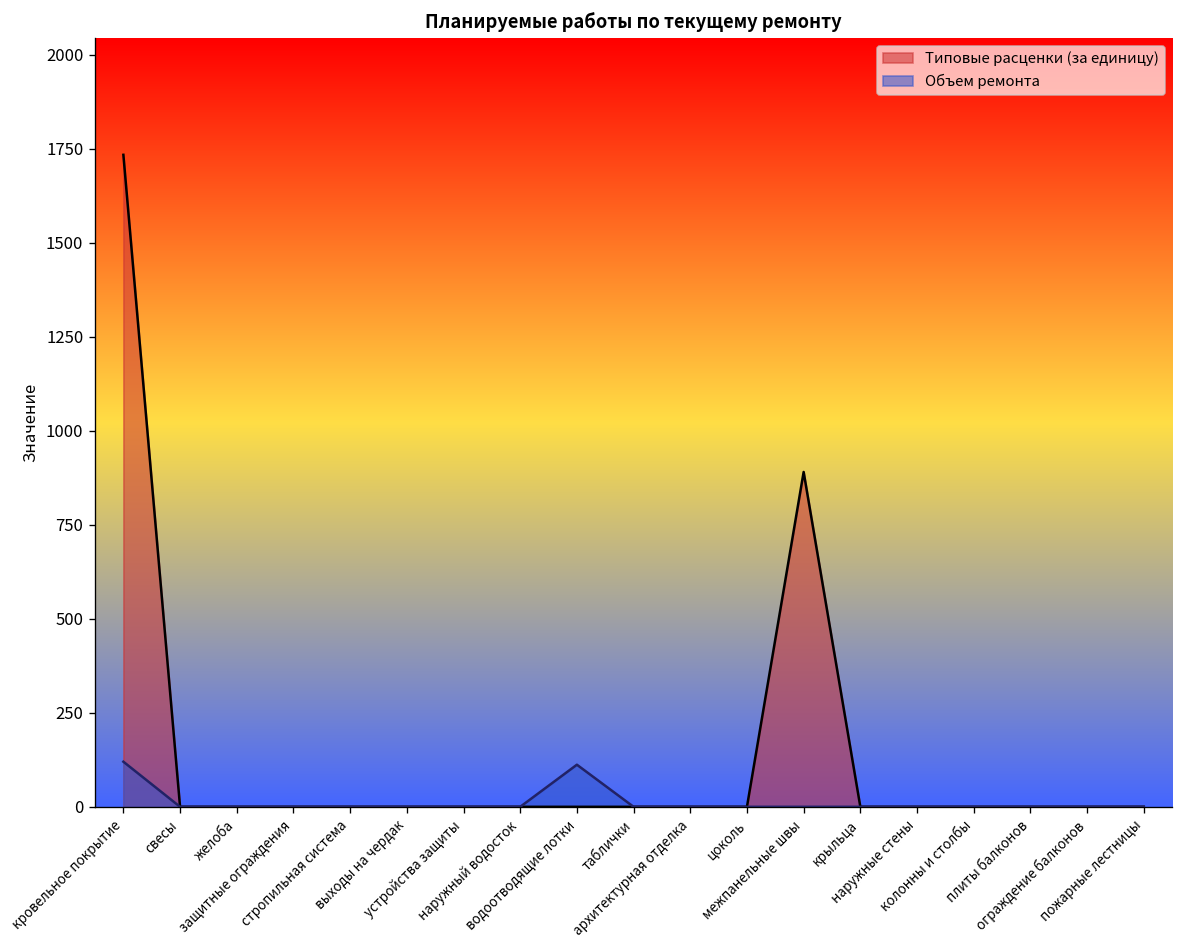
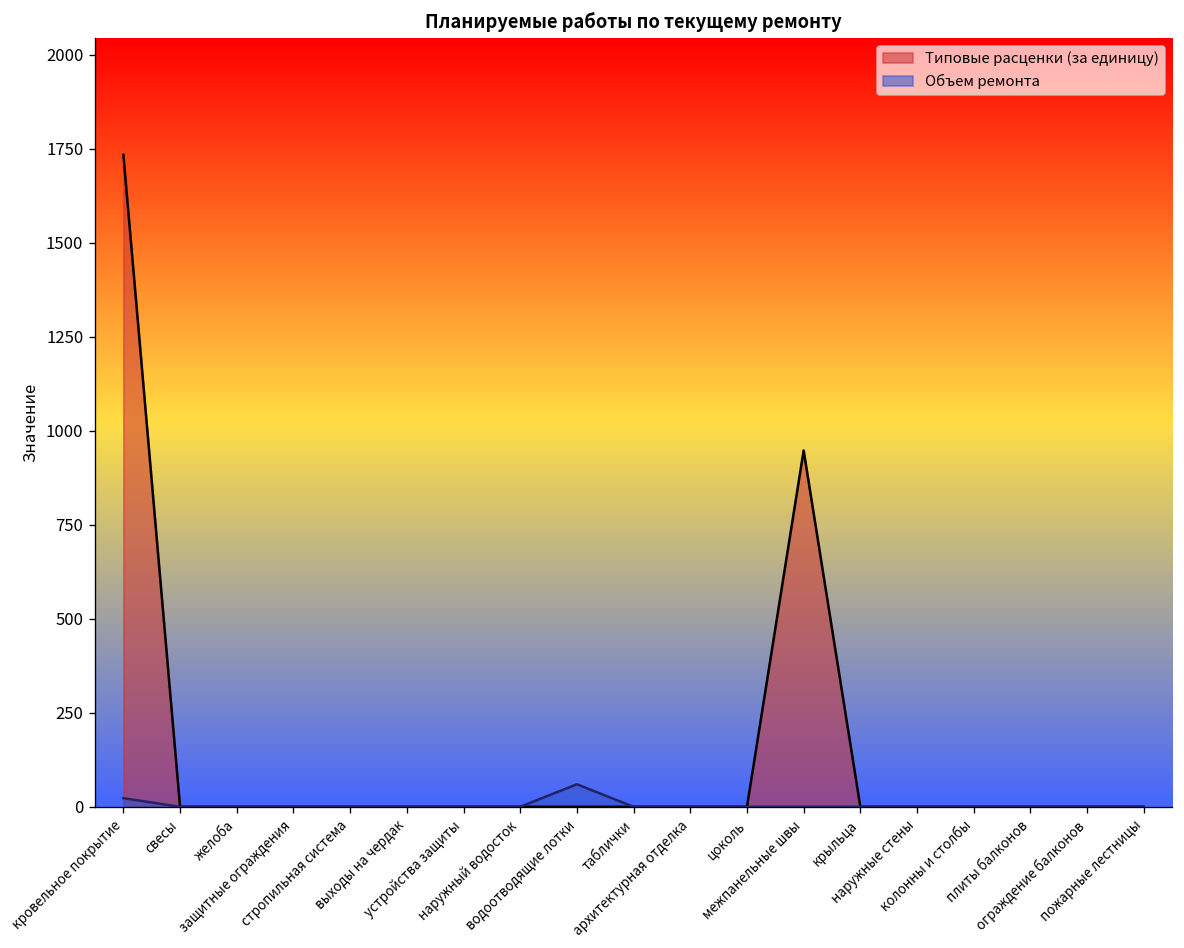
Объем ремонта, кровельное покрытие: 120 -> 20
Объем ремонта, водоотводящие лотки: 110 -> 60
Типовые расценки (за единицу), межпанельные швы: 890 -> 950
